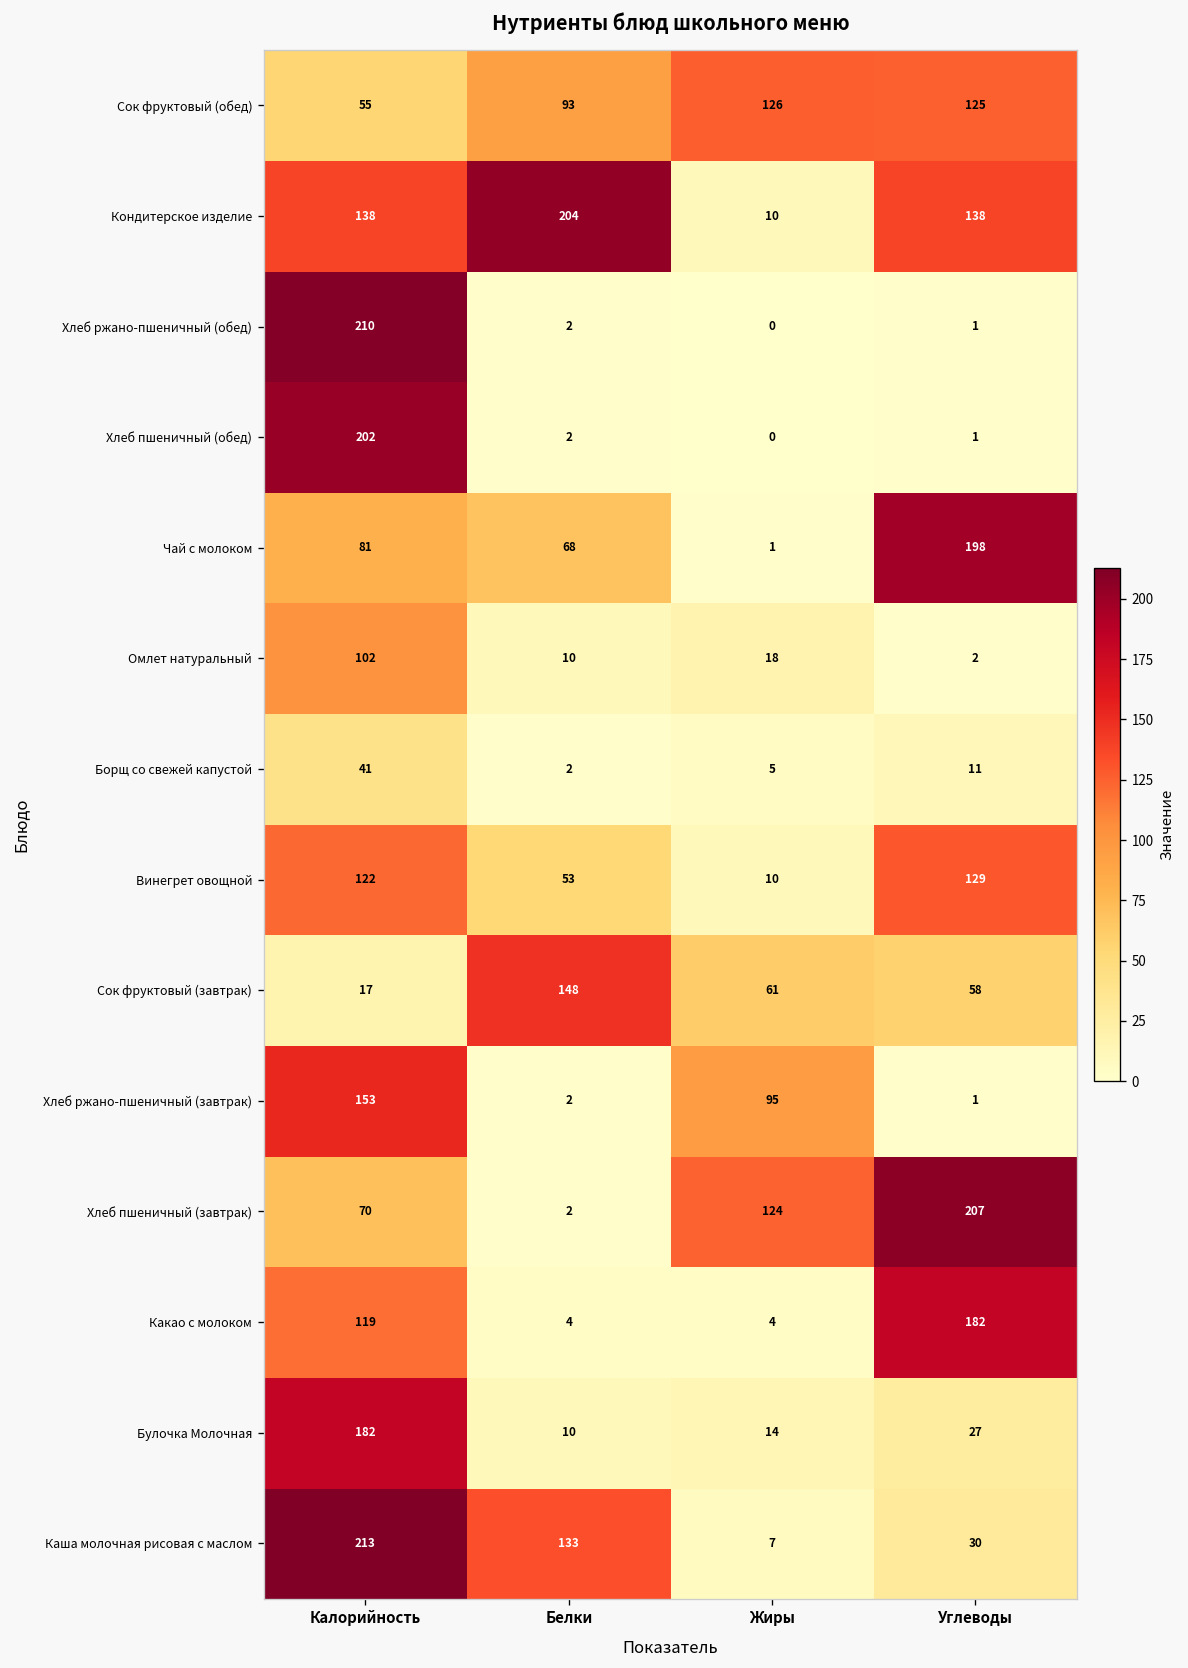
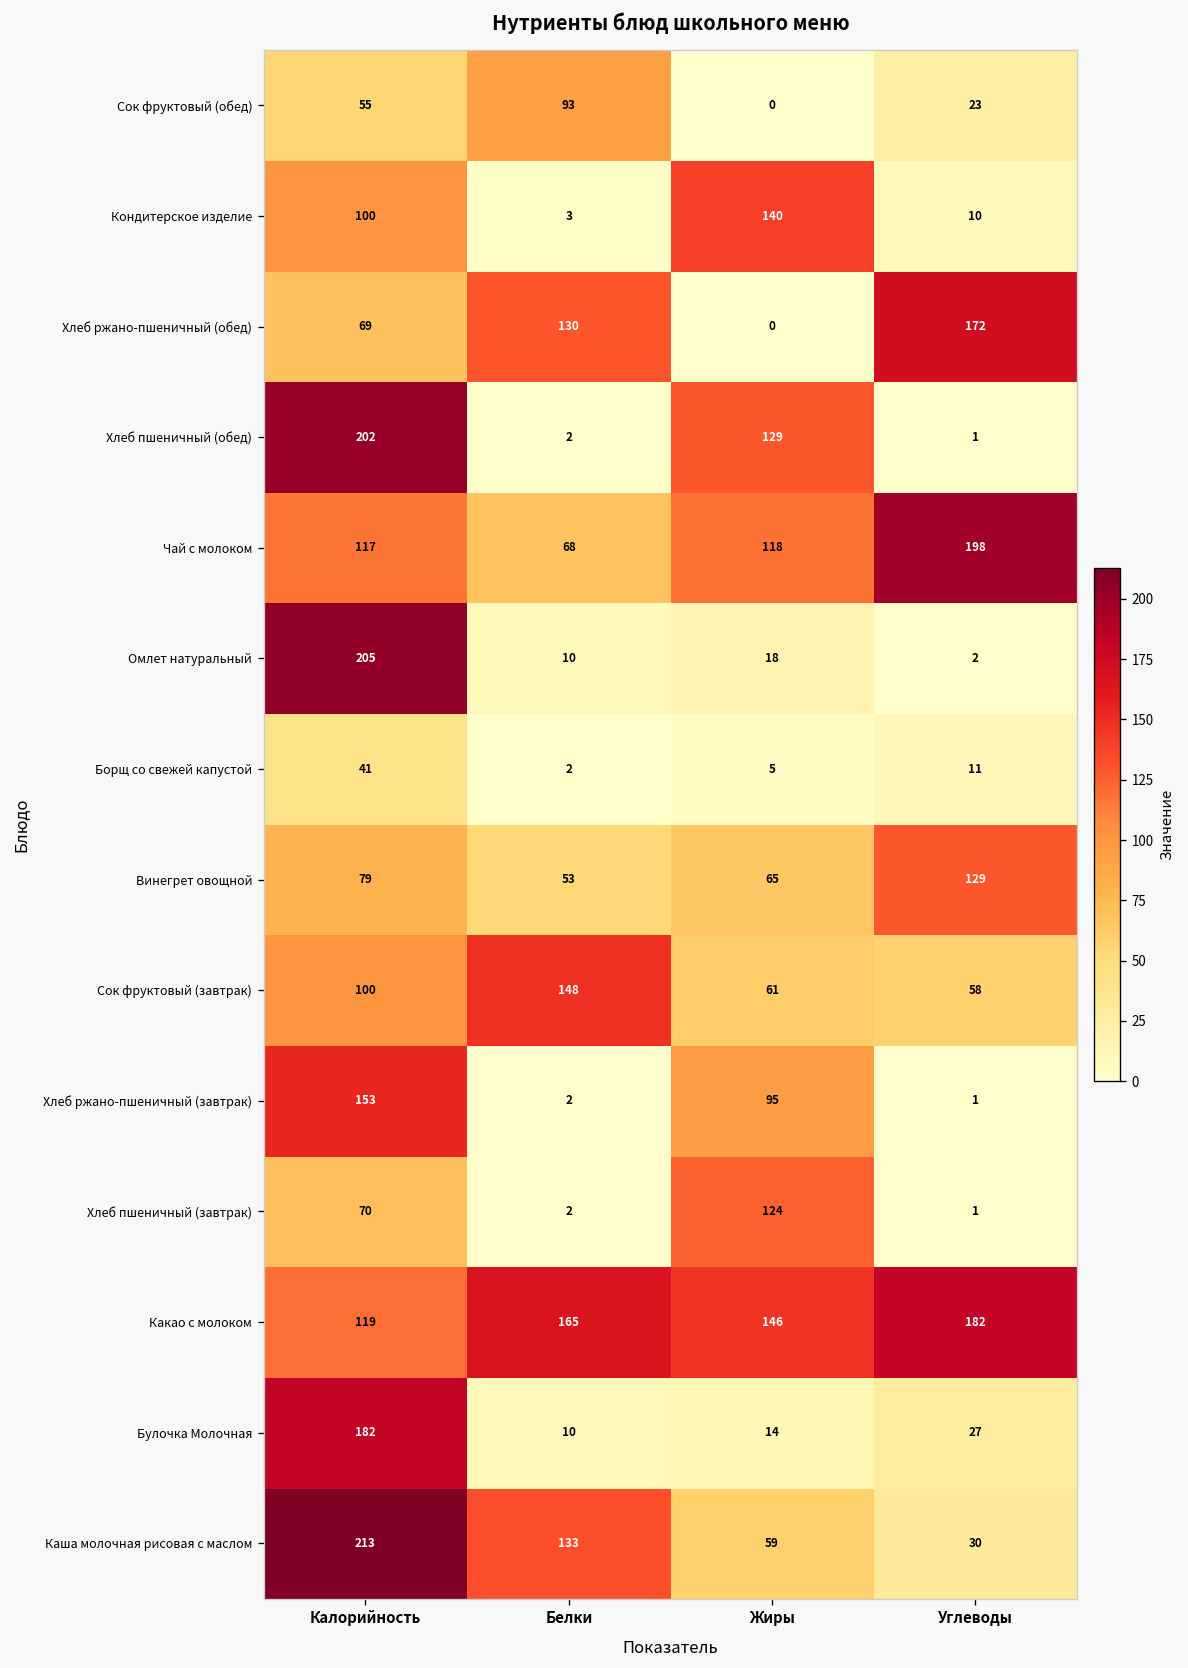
Сок фруктовый (обед), Жиры: 126 -> 0
Сок фруктовый (обед), Углеводы: 125 -> 23
Кондитерское изделие, Калорийность: 138 -> 100
Кондитерское изделие, Белки: 204 -> 3
Кондитерское изделие, Жиры: 10 -> 140
Кондитерское изделие, Углеводы: 138 -> 10
Хлеб ржано-пшеничный (обед), Калорийность: 210 -> 69
Хлеб ржано-пшеничный (обед), Белки: 2 -> 130
Хлеб ржано-пшеничный (обед), Углеводы: 1 -> 172
Хлеб пшеничный (обед), Жиры: 0 -> 129
Чай с молоком, Калорийность: 81 -> 117
Чай с молоком, Жиры: 1 -> 118
Омлет натуральный, Калорийность: 102 -> 205
Винегрет овощной, Калорийность: 122 -> 79
Винегрет овощной, Жиры: 10 -> 65
Сок фруктовый (завтрак), Калорийность: 17 -> 100
Хлеб пшеничный (завтрак), Углеводы: 207 -> 1
Какао с молоком, Белки: 4 -> 165
Какао с молоком, Жиры: 4 -> 146
Каша молочная рисовая с маслом, Жиры: 7 -> 59
